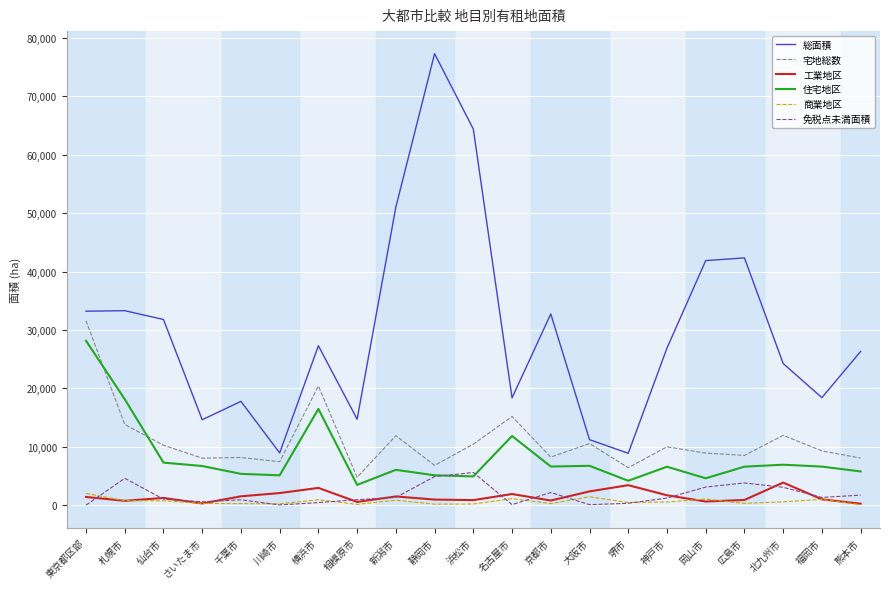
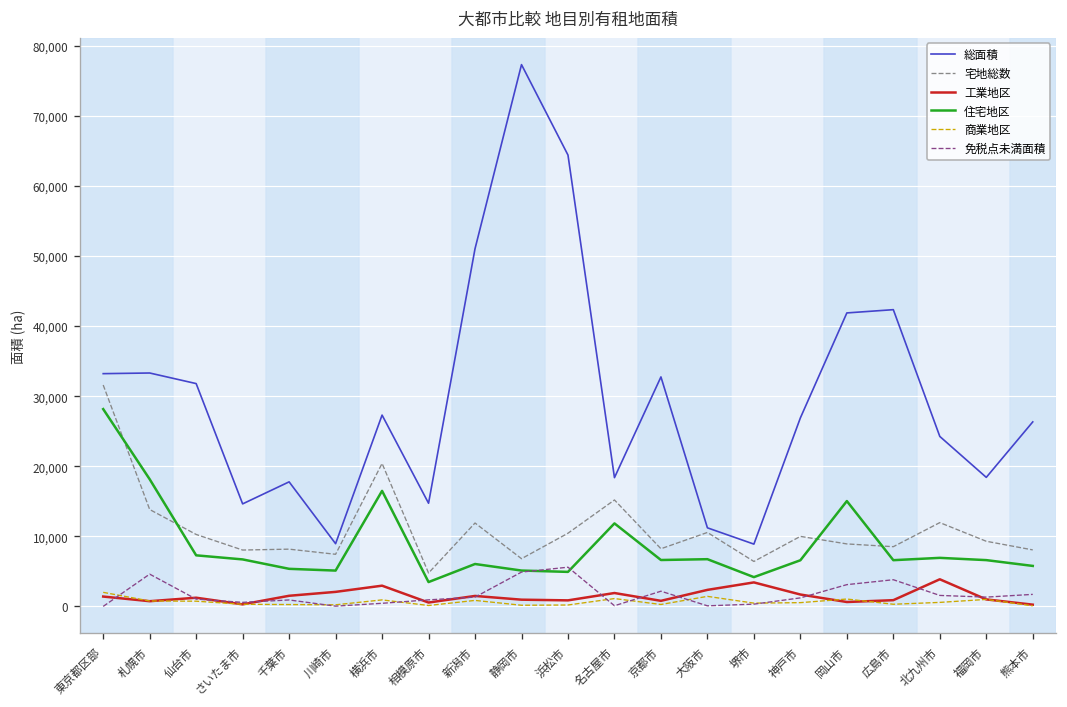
住宅地区, 岡山市: 5,000 -> 15,000
免税点未満面積, 北九州市: 3,000 -> 2,000
